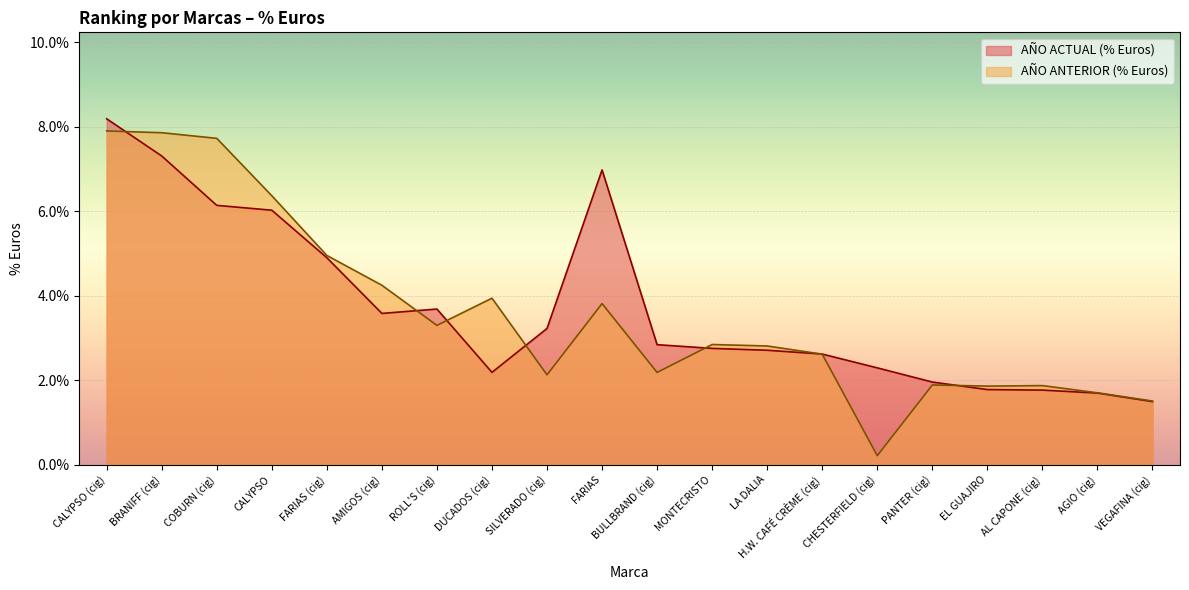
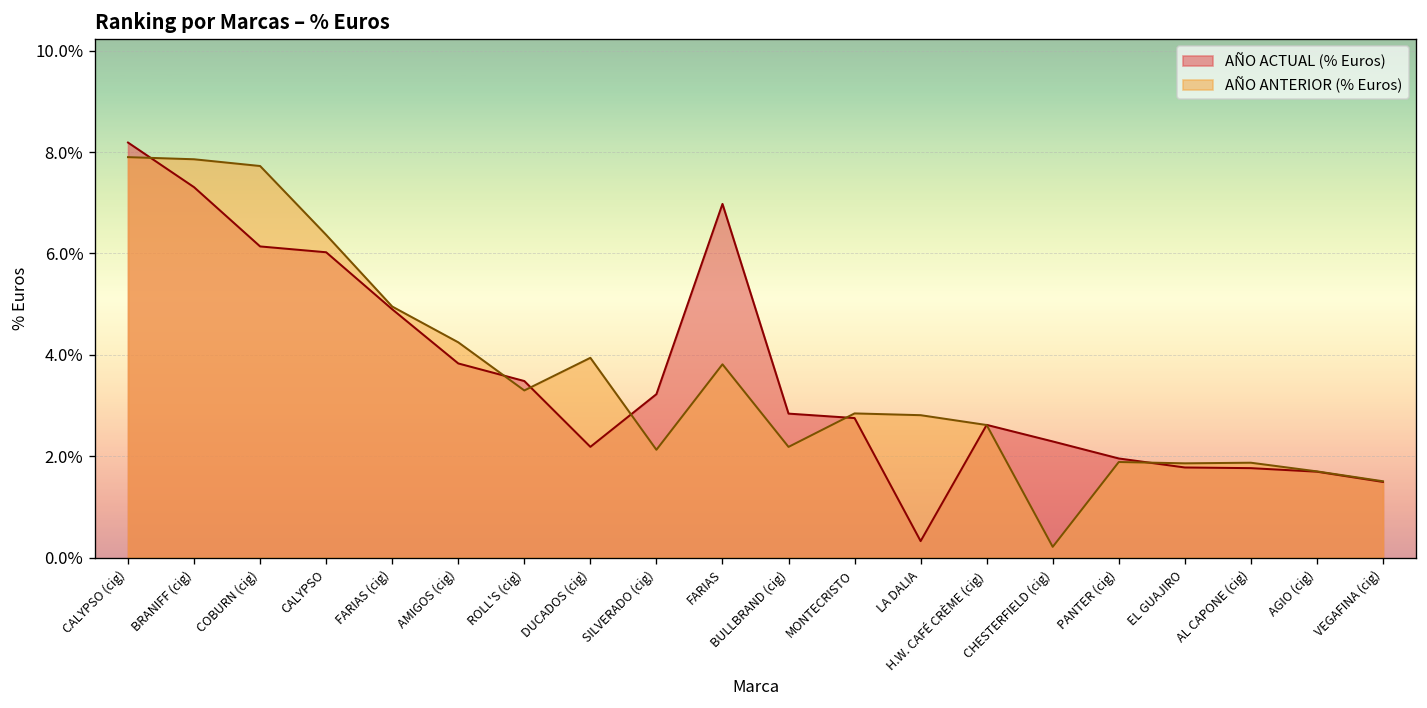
AÑO ACTUAL (% Euros), AMIGOS (cig): 3.6% -> 3.8%
AÑO ACTUAL (% Euros), ROLL'S (cig): 3.7% -> 3.5%
AÑO ACTUAL (% Euros), LA DALIA: 2.7% -> 0.3%
